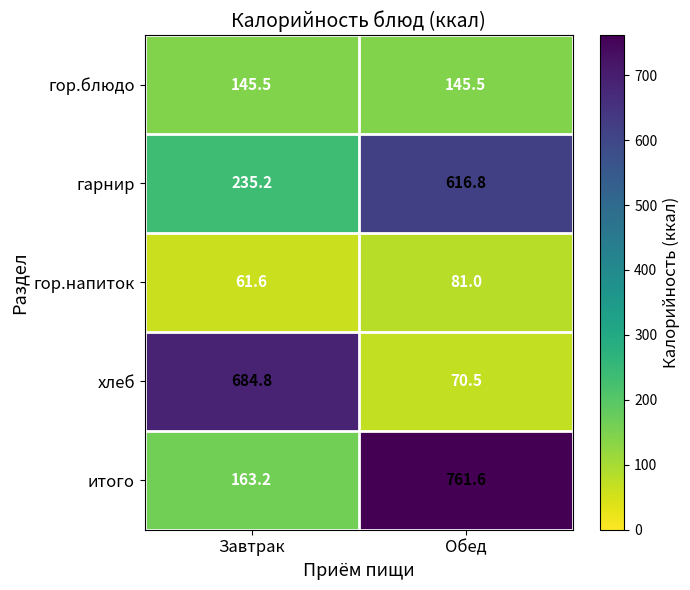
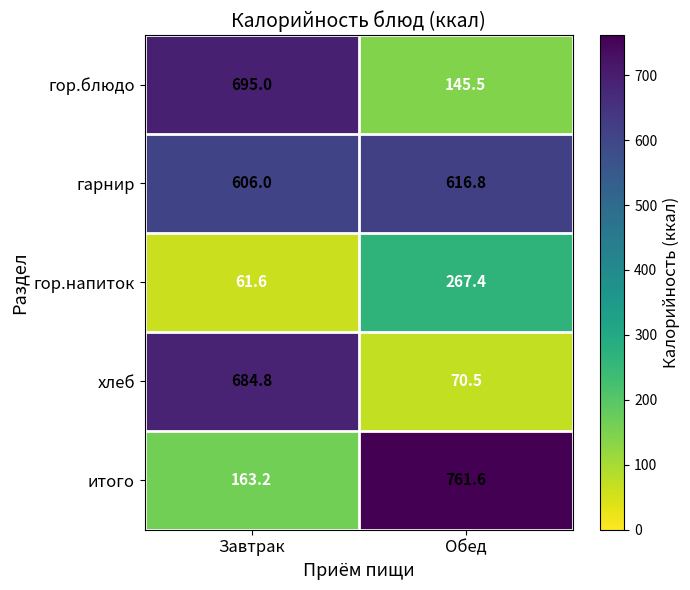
гор.блюдо, Завтрак: 145.5 -> 695.0
гарнир, Завтрак: 235.2 -> 606.0
гор.напиток, Обед: 81.0 -> 267.4
